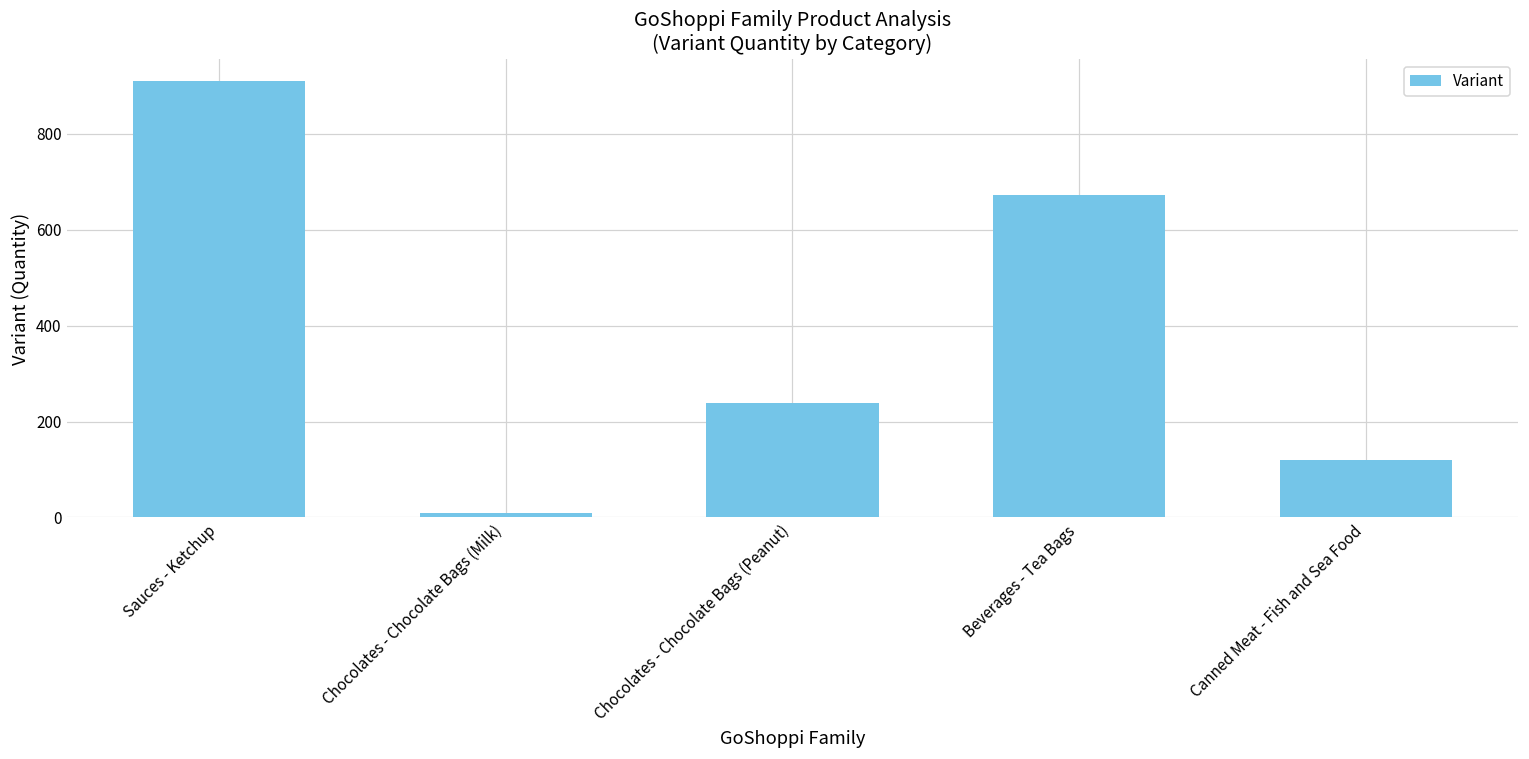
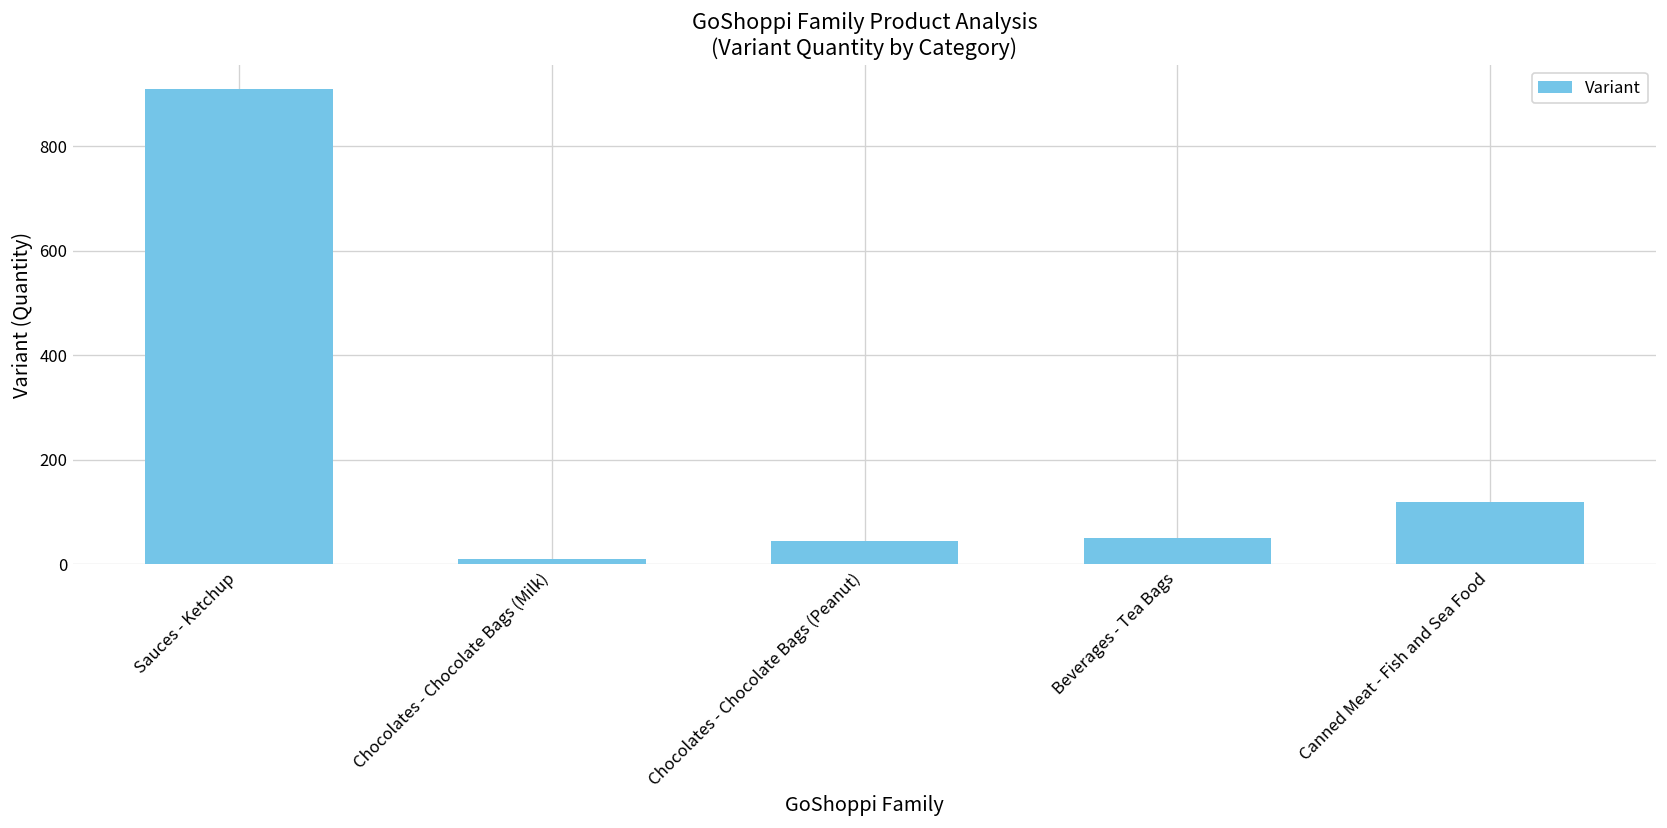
Chocolates - Chocolate Bags (Peanut): 240 -> 50
Beverages - Tea Bags: 670 -> 50
